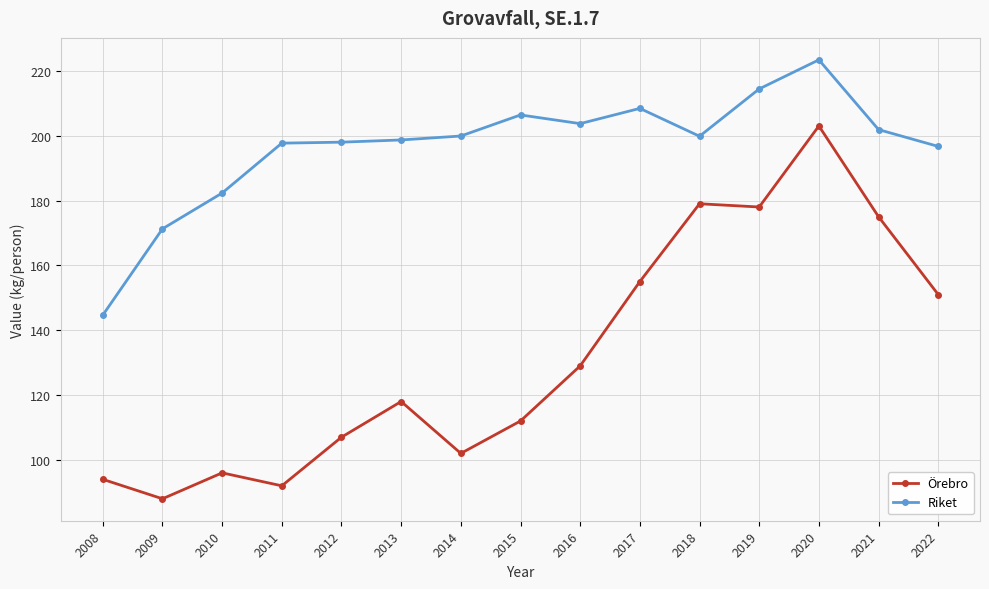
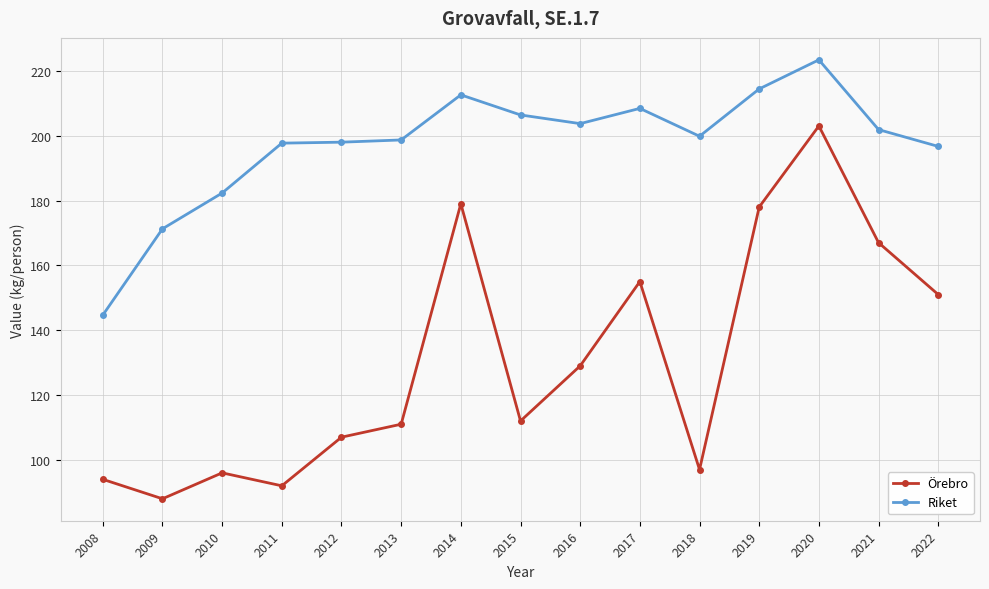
Örebro, 2013: 118 -> 111
Örebro, 2014: 102 -> 179
Riket, 2014: 200 -> 213
Örebro, 2018: 179 -> 97
Örebro, 2021: 175 -> 167
